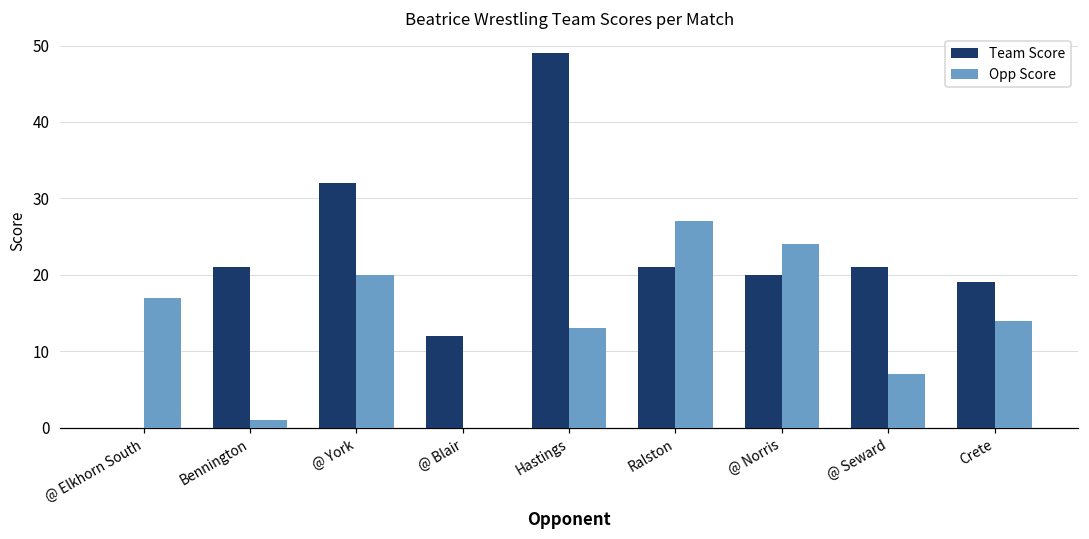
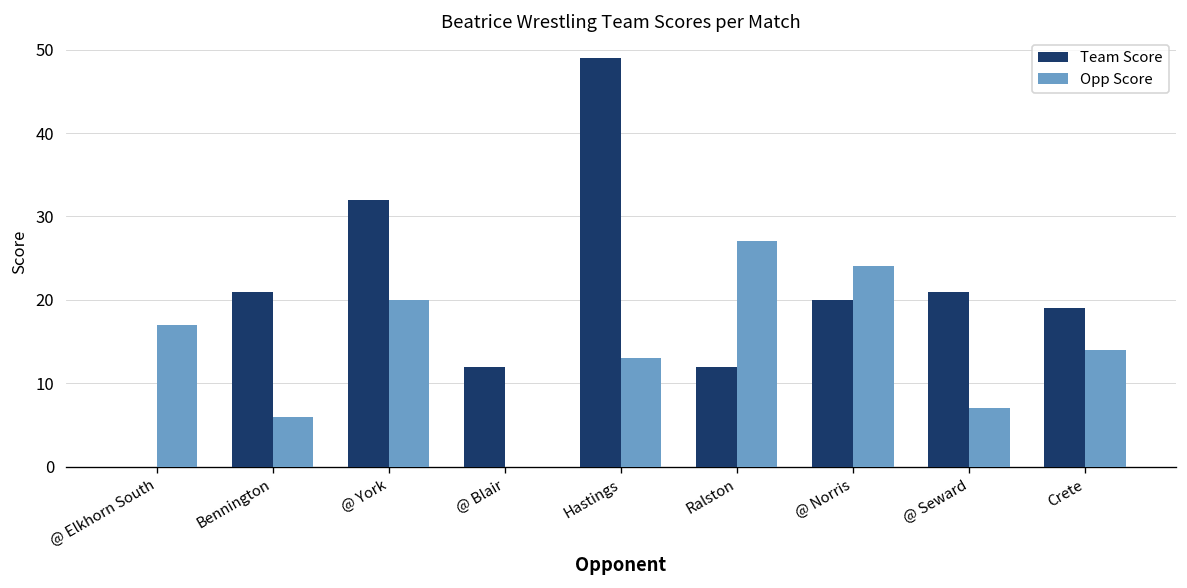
Opp Score, Bennington: 1 -> 6
Team Score, Ralston: 21 -> 12
